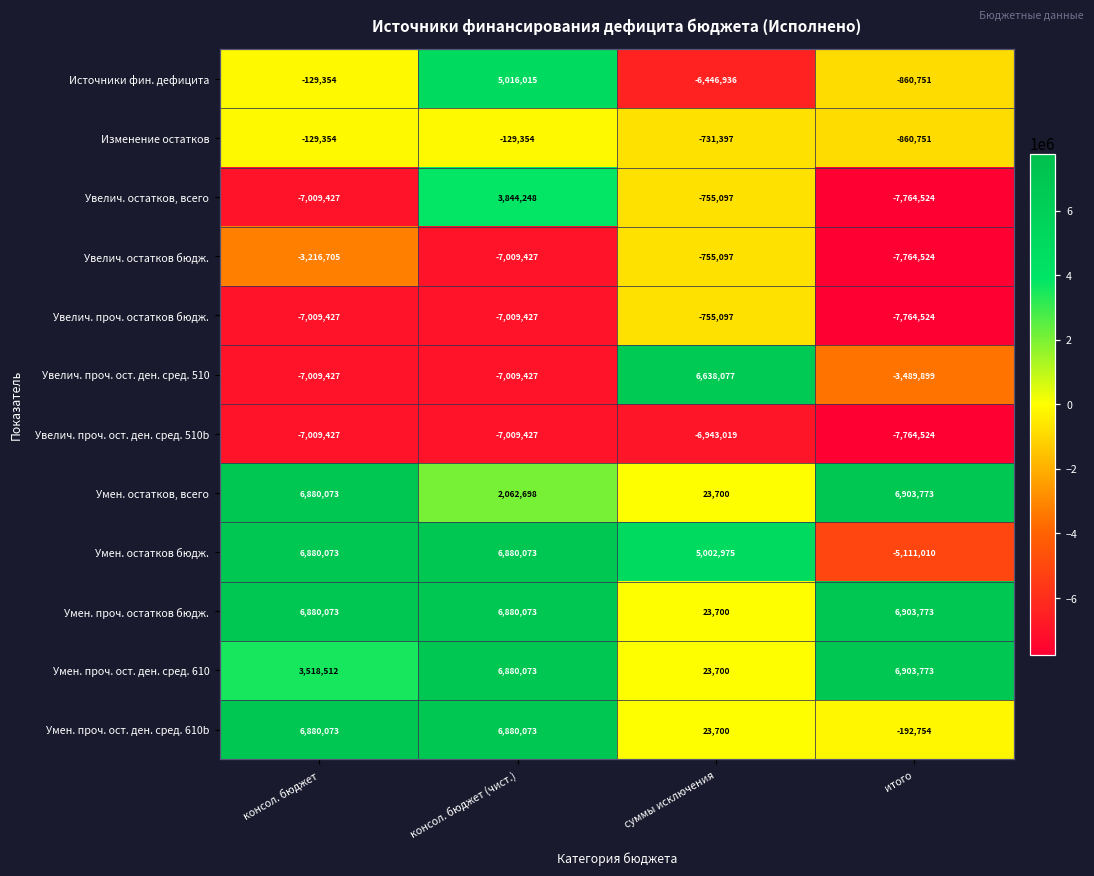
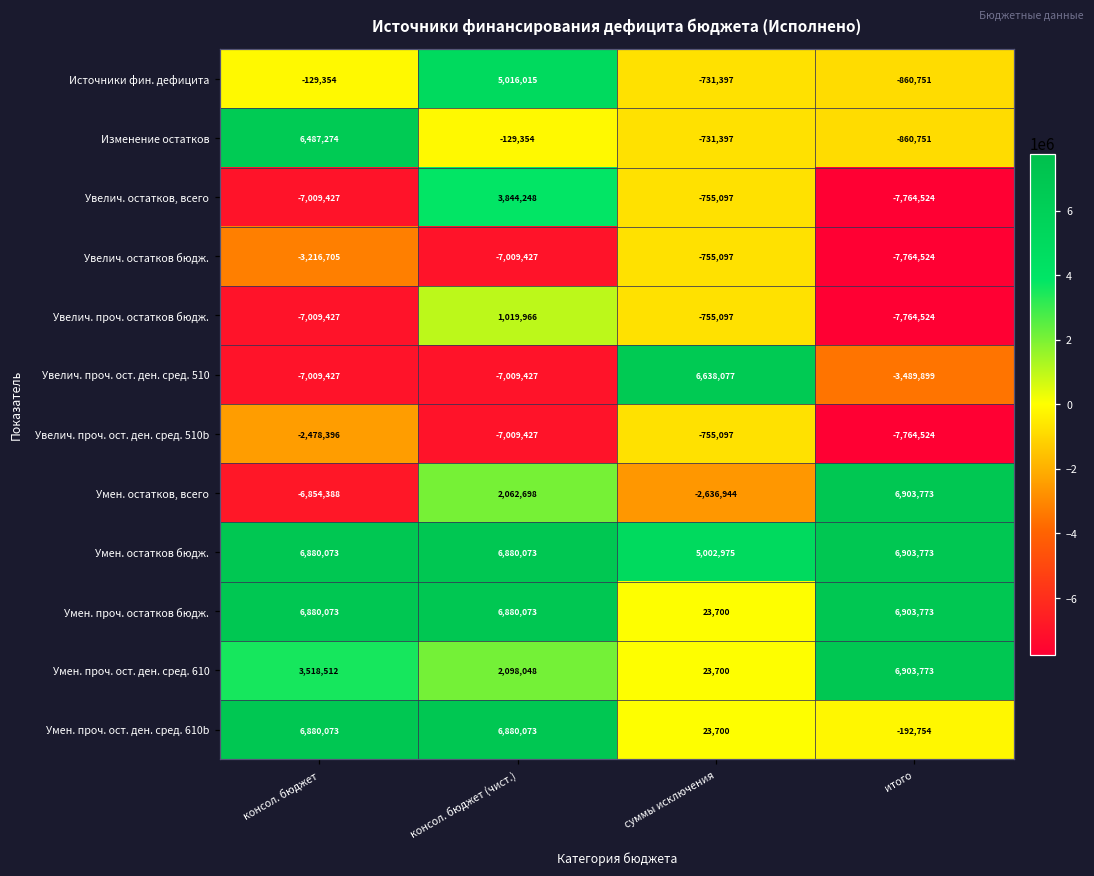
Источники фин. дефицита, суммы исключения: -6,446,936 -> -731,397
Изменение остатков, консол. бюджет: -129,354 -> 6,487,274
Увелич. проч. остатков бюдж., консол. бюджет (чист.): -7,009,427 -> 1,019,966
Увелич. проч. ост. ден. сред. 510b, консол. бюджет: -7,009,427 -> -2,478,396
Увелич. проч. ост. ден. сред. 510b, суммы исключения: -6,943,019 -> -755,097
Умен. остатков, всего, консол. бюджет: 6,880,073 -> -6,854,388
Умен. остатков, всего, суммы исключения: 23,700 -> -2,636,944
Умен. остатков бюдж., итого: -5,111,010 -> 6,903,773
Умен. проч. ост. ден. сред. 610, консол. бюджет (чист.): 6,880,073 -> 2,098,048
